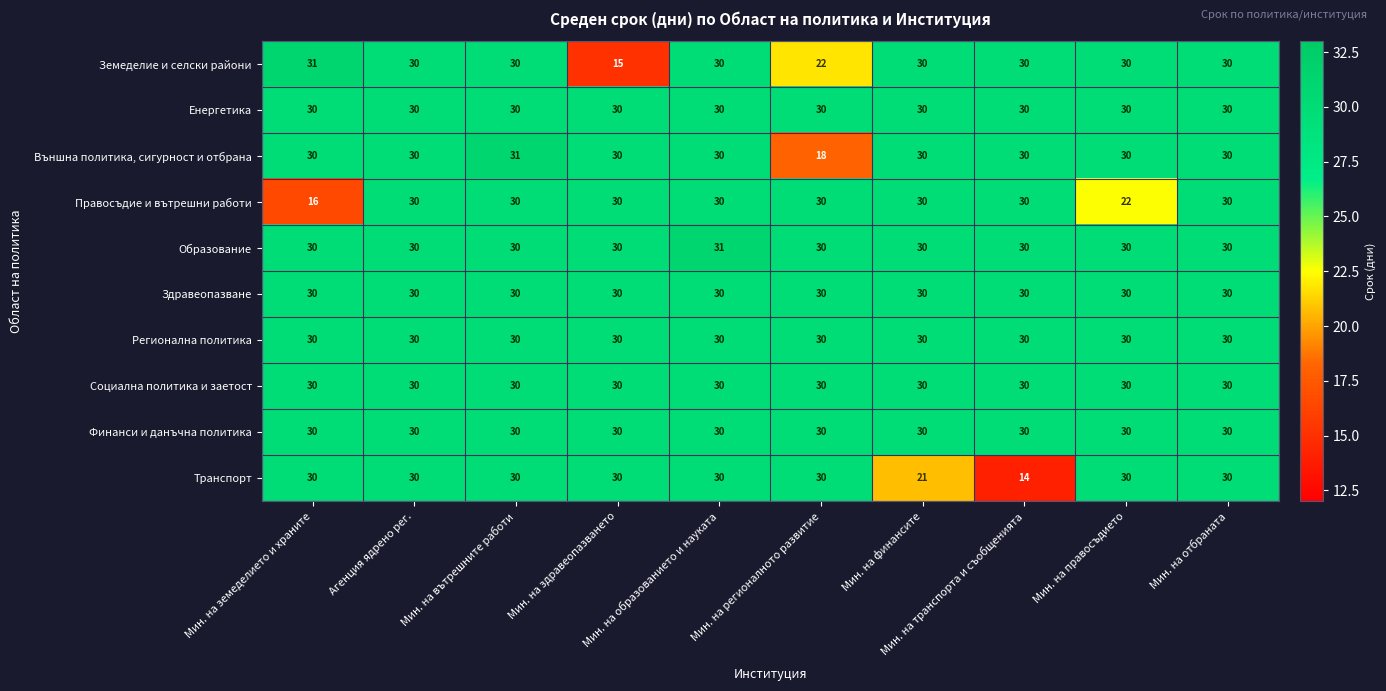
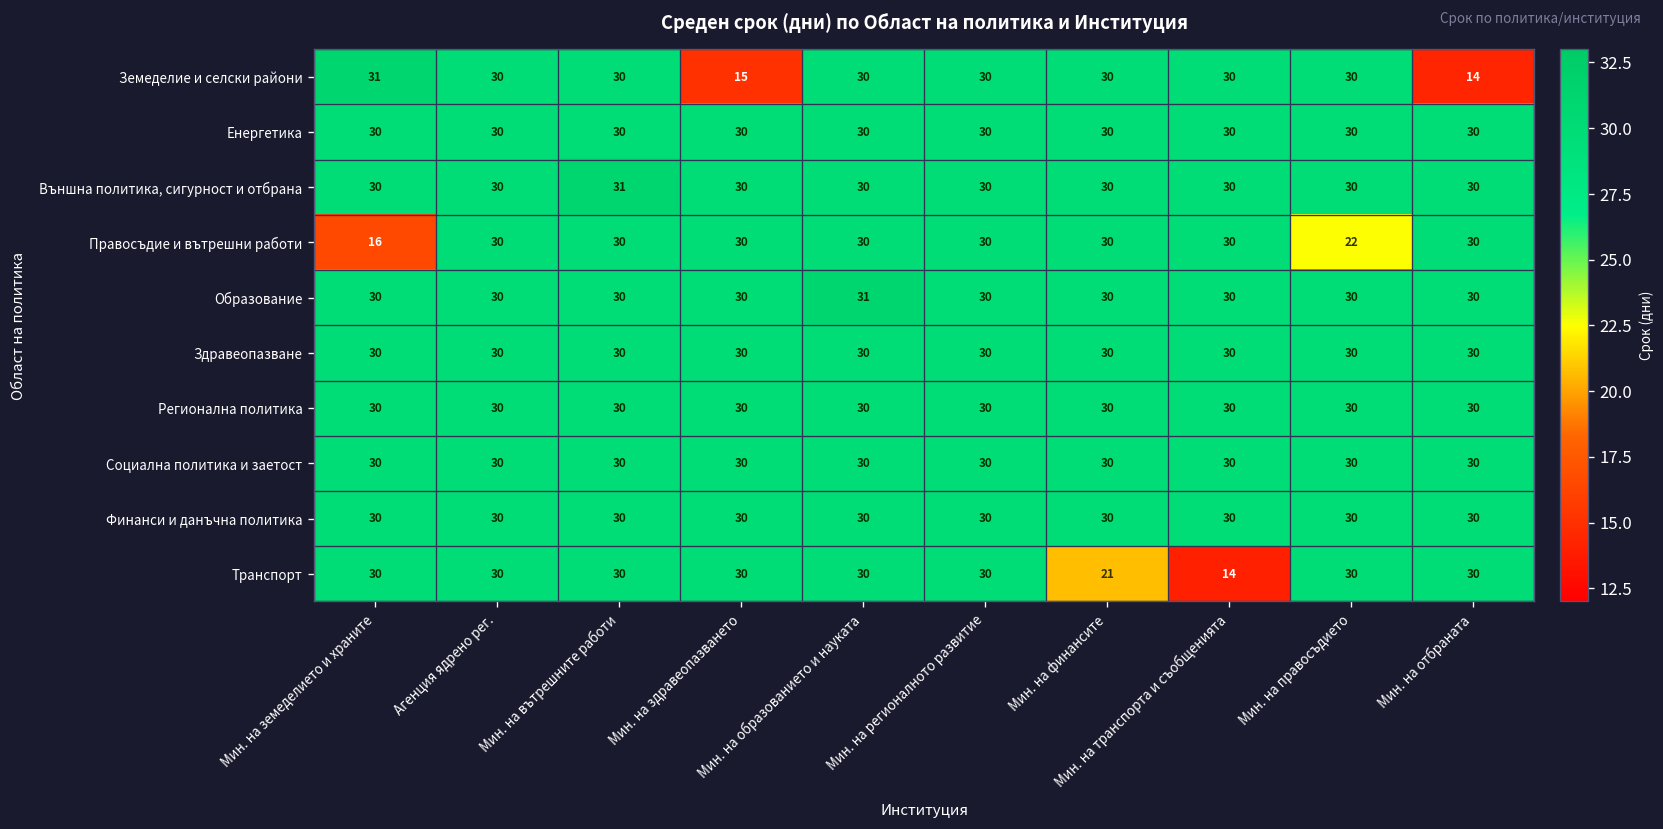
Земеделие и селски райони, Мин. на регионалното развитие: 22 -> 30
Земеделие и селски райони, Мин. на отбраната: 30 -> 14
Външна политика, сигурност и отбрана, Мин. на регионалното развитие: 18 -> 30
